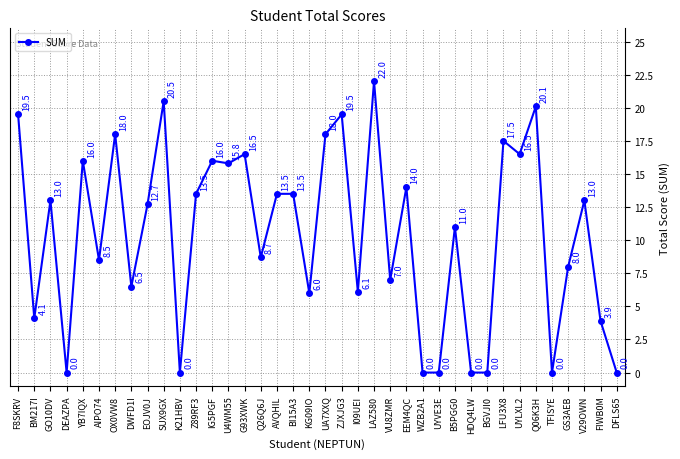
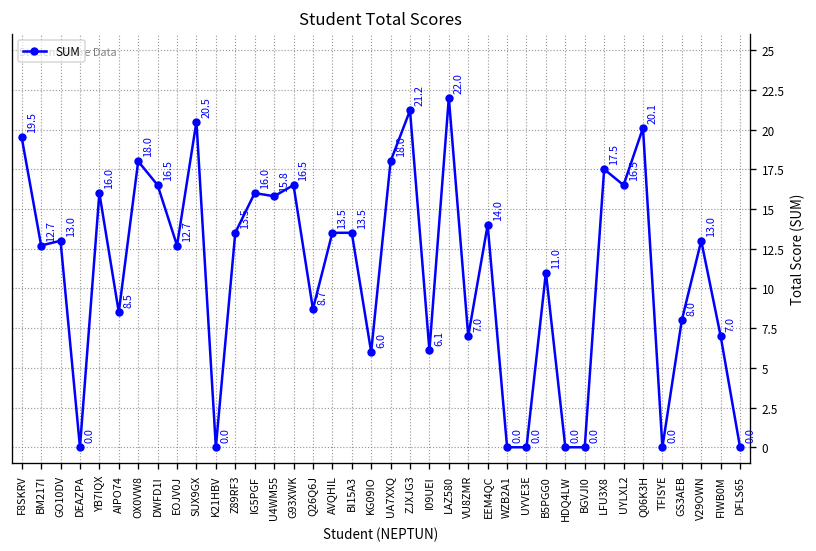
BM217I: 4.1 -> 12.7
DWFD1I: 6.5 -> 16.5
ZJXJG3: 19.5 -> 21.2
FIWB0M: 3.9 -> 7.0
